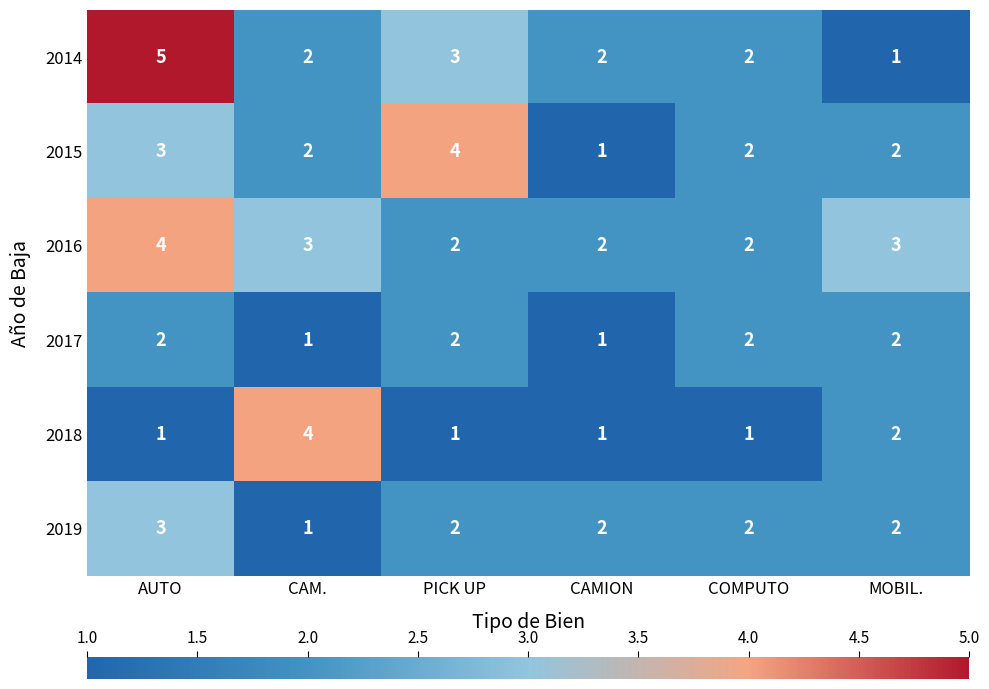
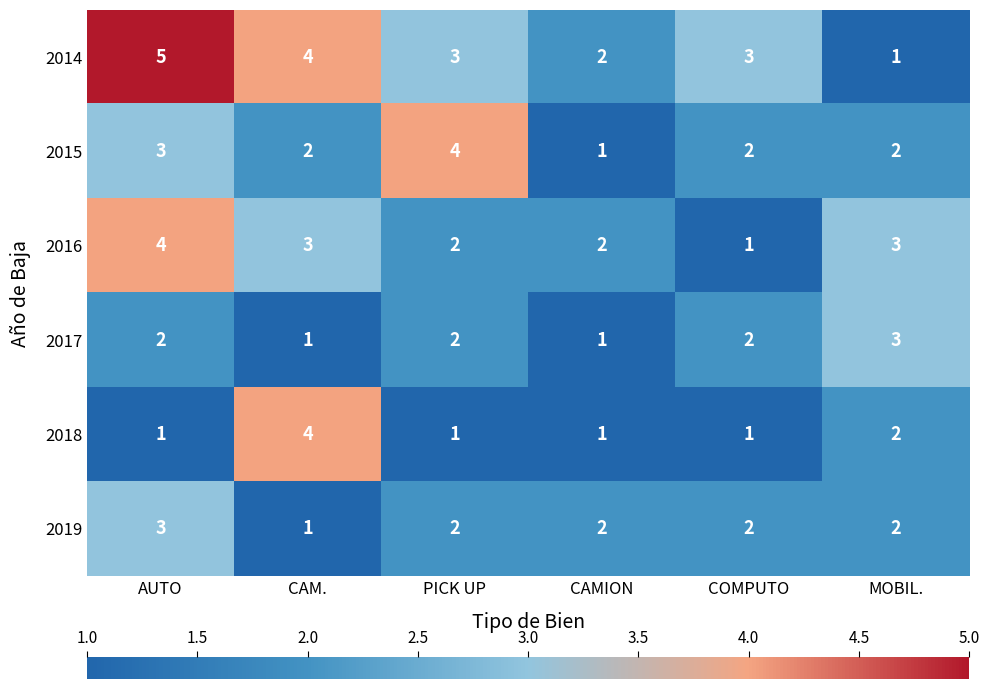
2014, CAM.: 2 -> 4
2014, COMPUTO: 2 -> 3
2016, COMPUTO: 2 -> 1
2017, MOBIL.: 2 -> 3
